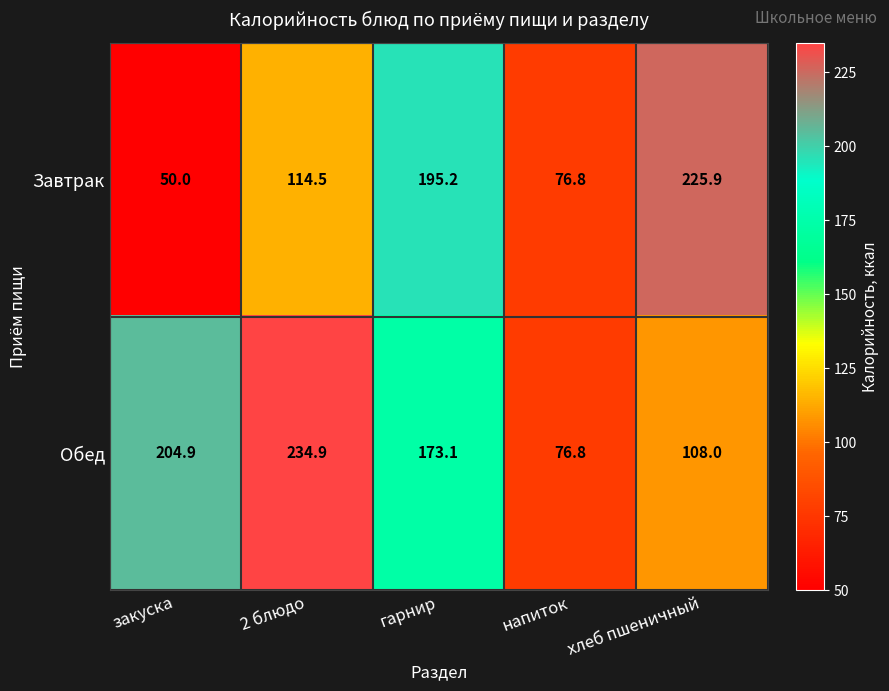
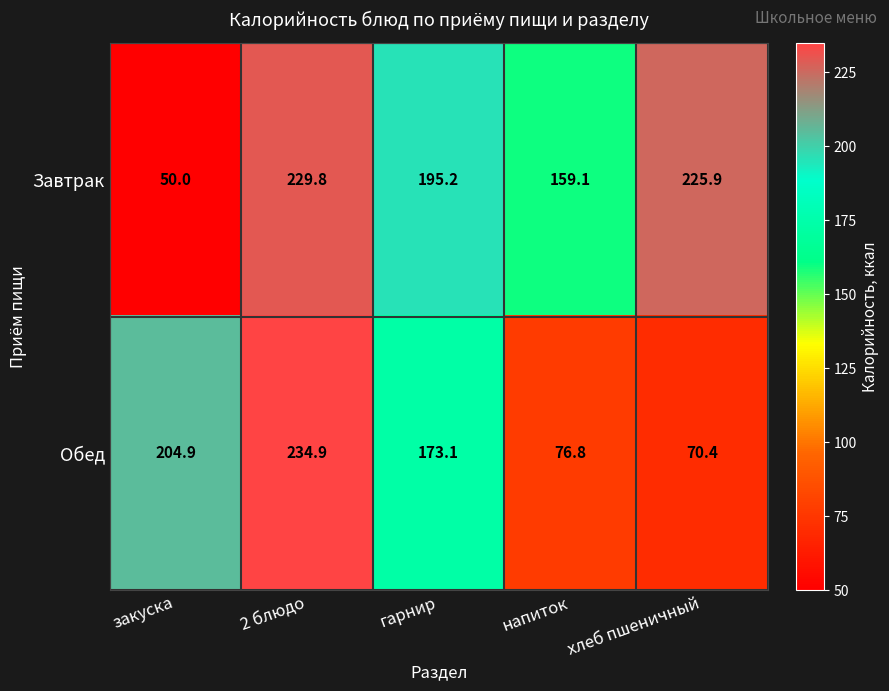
Завтрак, 2 блюдо: 114.5 -> 229.8
Завтрак, напиток: 76.8 -> 159.1
Обед, хлеб пшеничный: 108.0 -> 70.4
